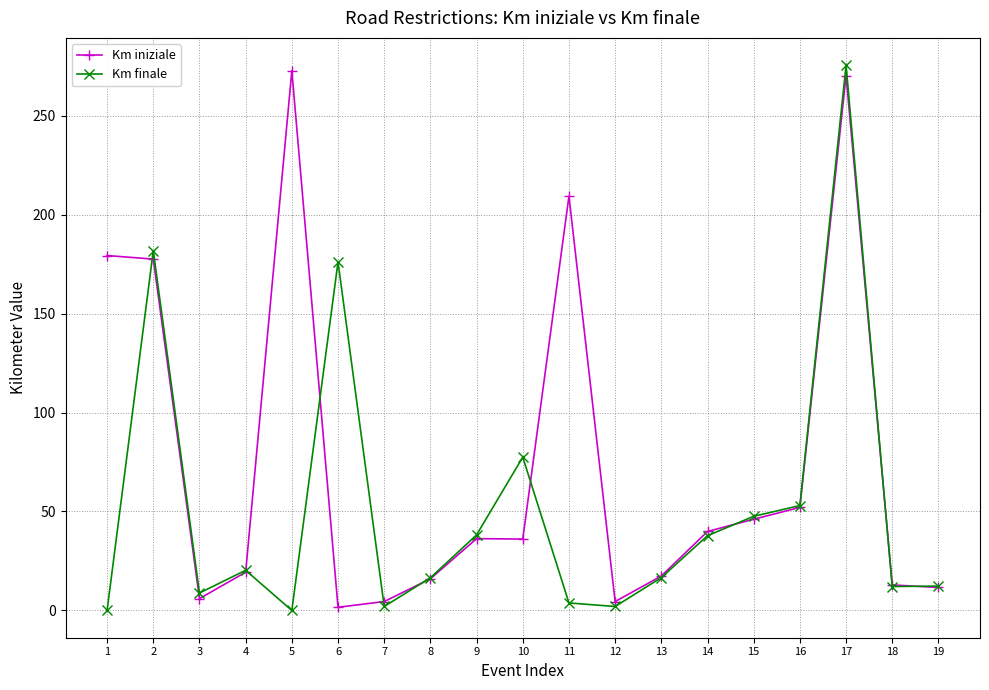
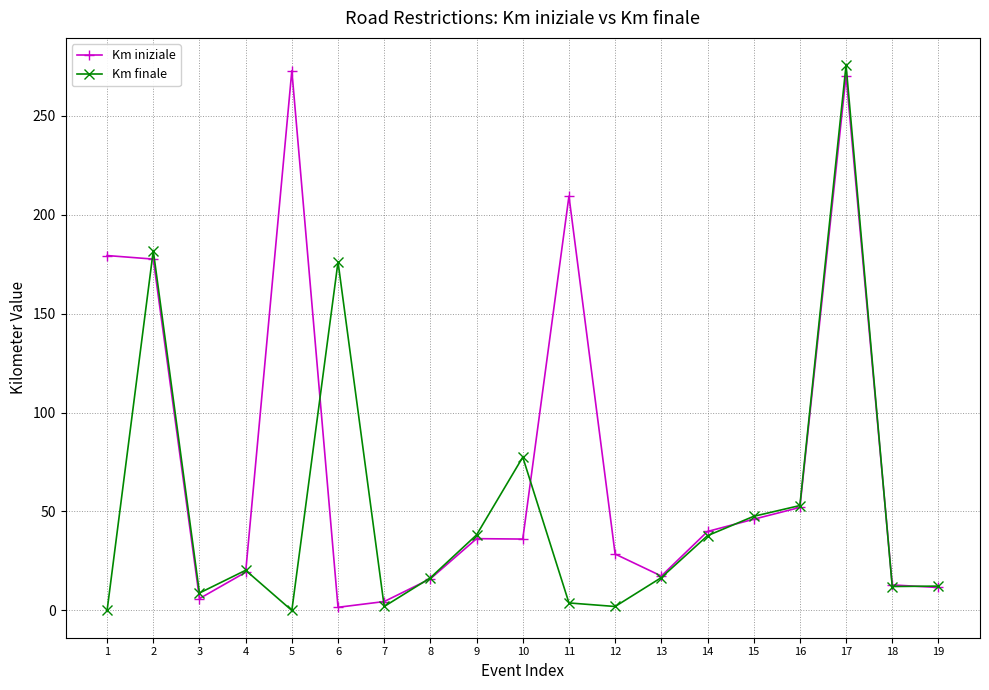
Km iniziale, 12: 5 -> 29
